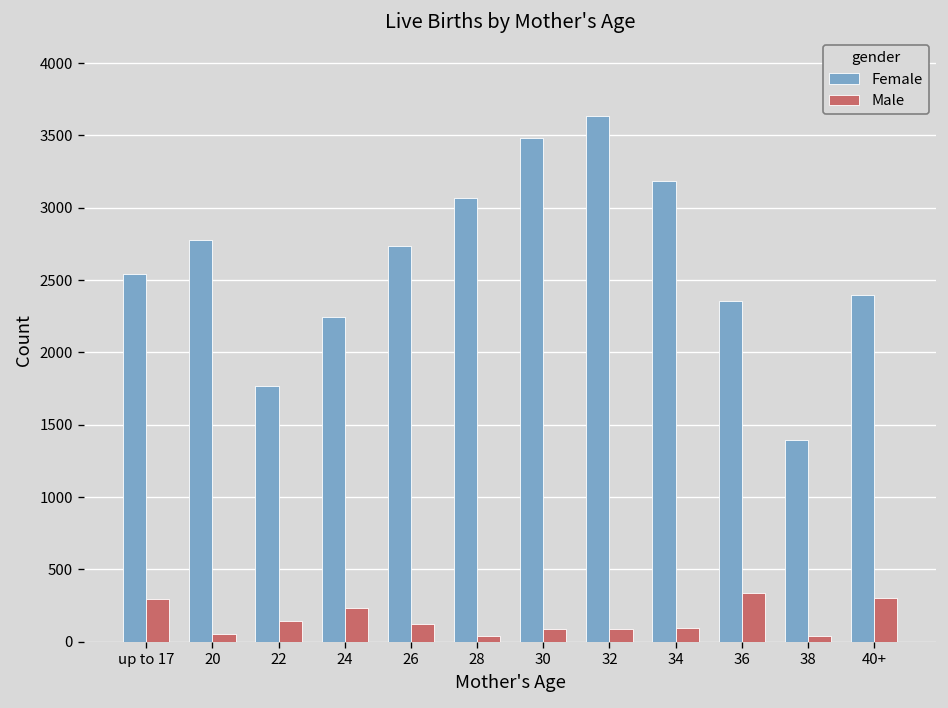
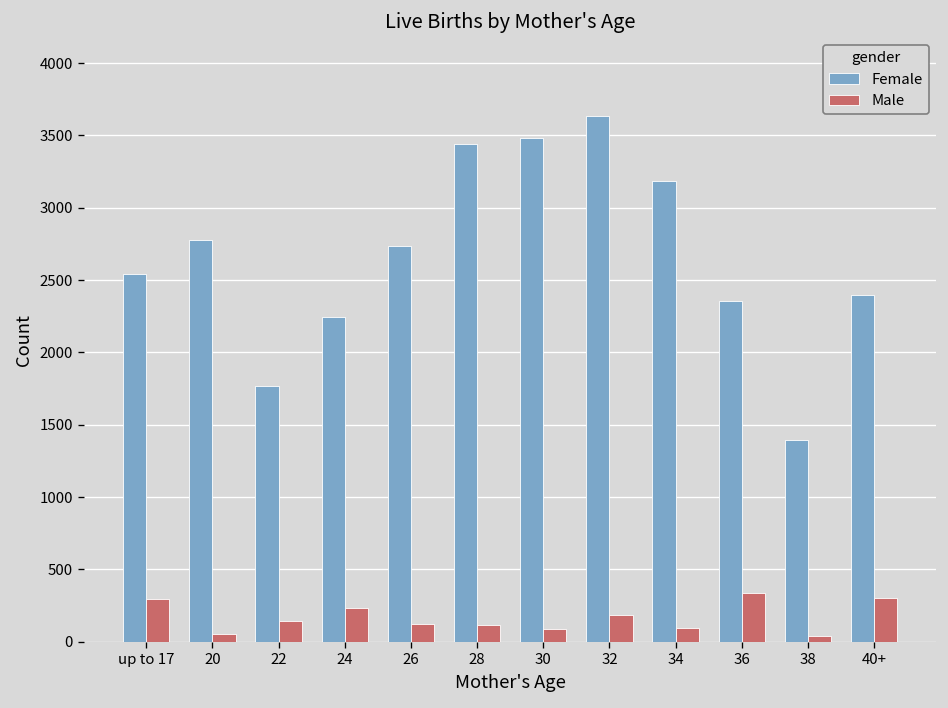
Female, 28: 3070 -> 3440
Male, 28: 40 -> 120
Male, 32: 90 -> 190
